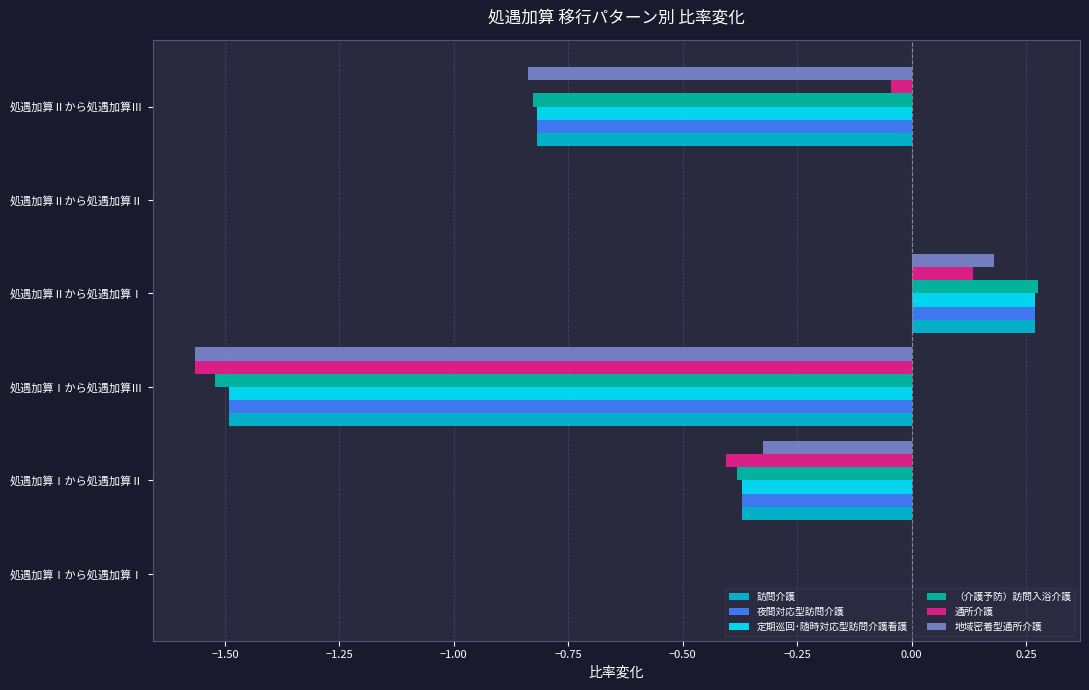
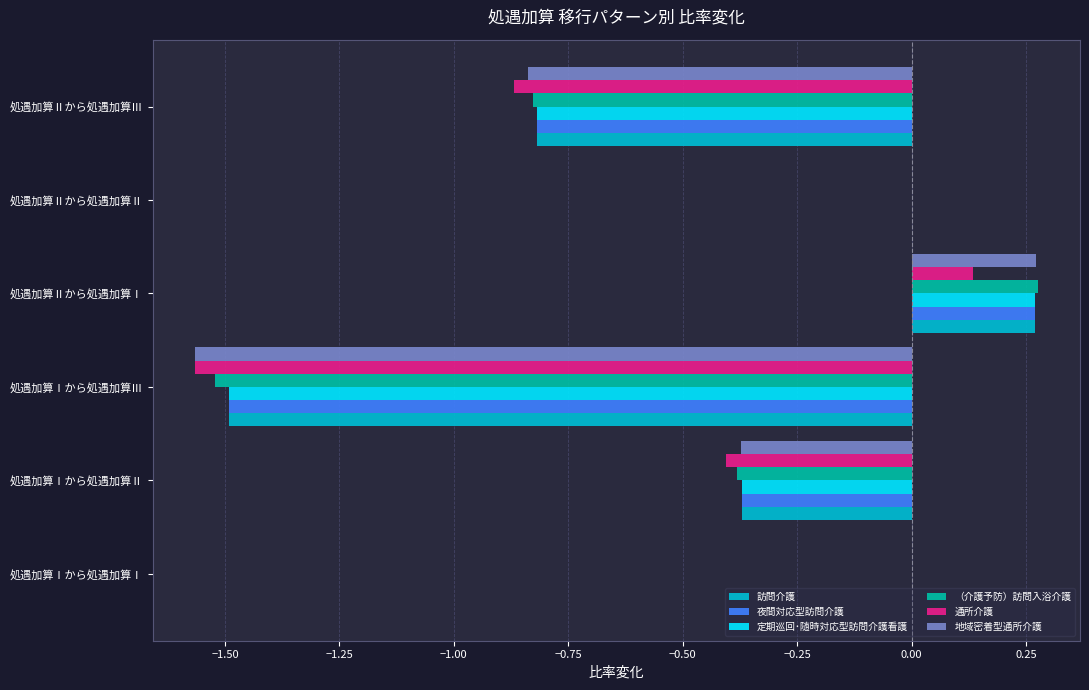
通所介護, 処遇加算Ⅱから処遇加算Ⅲ: -0.04 -> -0.87
地域密着型通所介護, 処遇加算Ⅱから処遇加算Ⅰ: 0.18 -> 0.27
地域密着型通所介護, 処遇加算Ⅰから処遇加算Ⅱ: -0.33 -> -0.37
